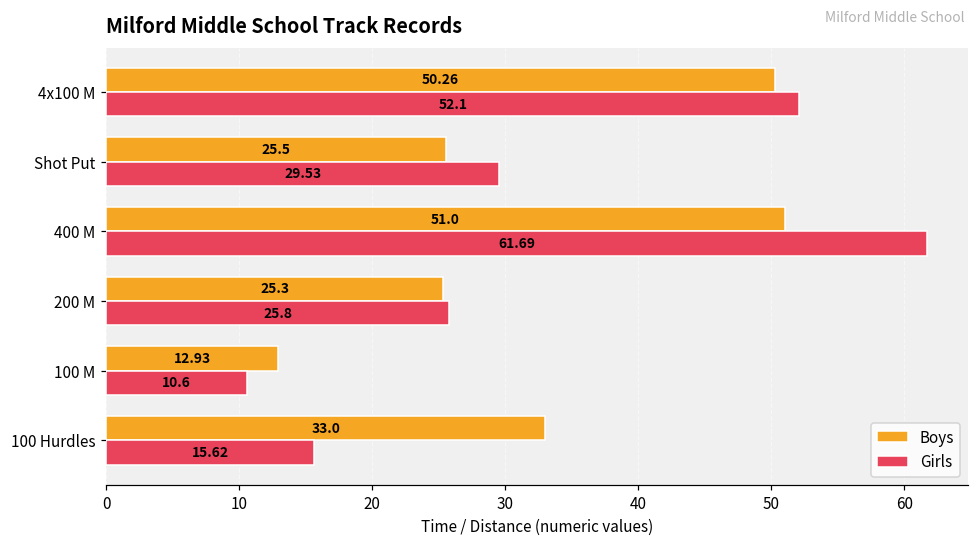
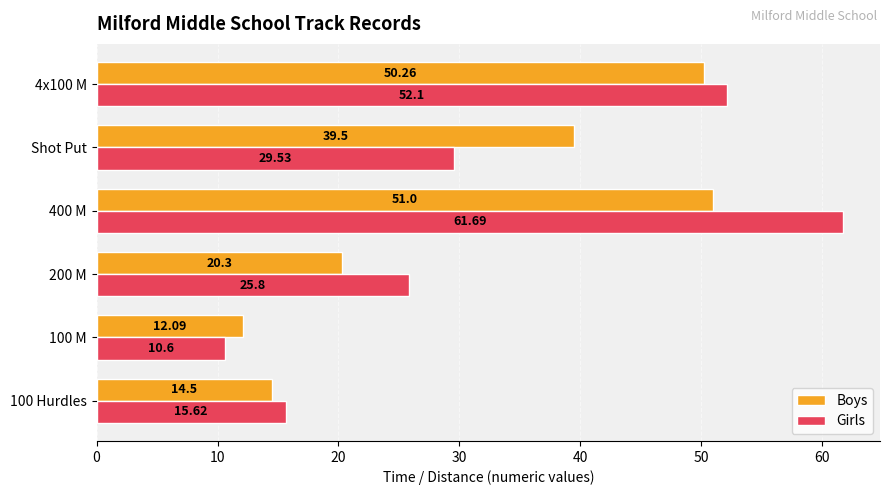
Boys, Shot Put: 25.5 -> 39.5
Boys, 200 M: 25.3 -> 20.3
Boys, 100 M: 12.93 -> 12.09
Boys, 100 Hurdles: 33.0 -> 14.5
